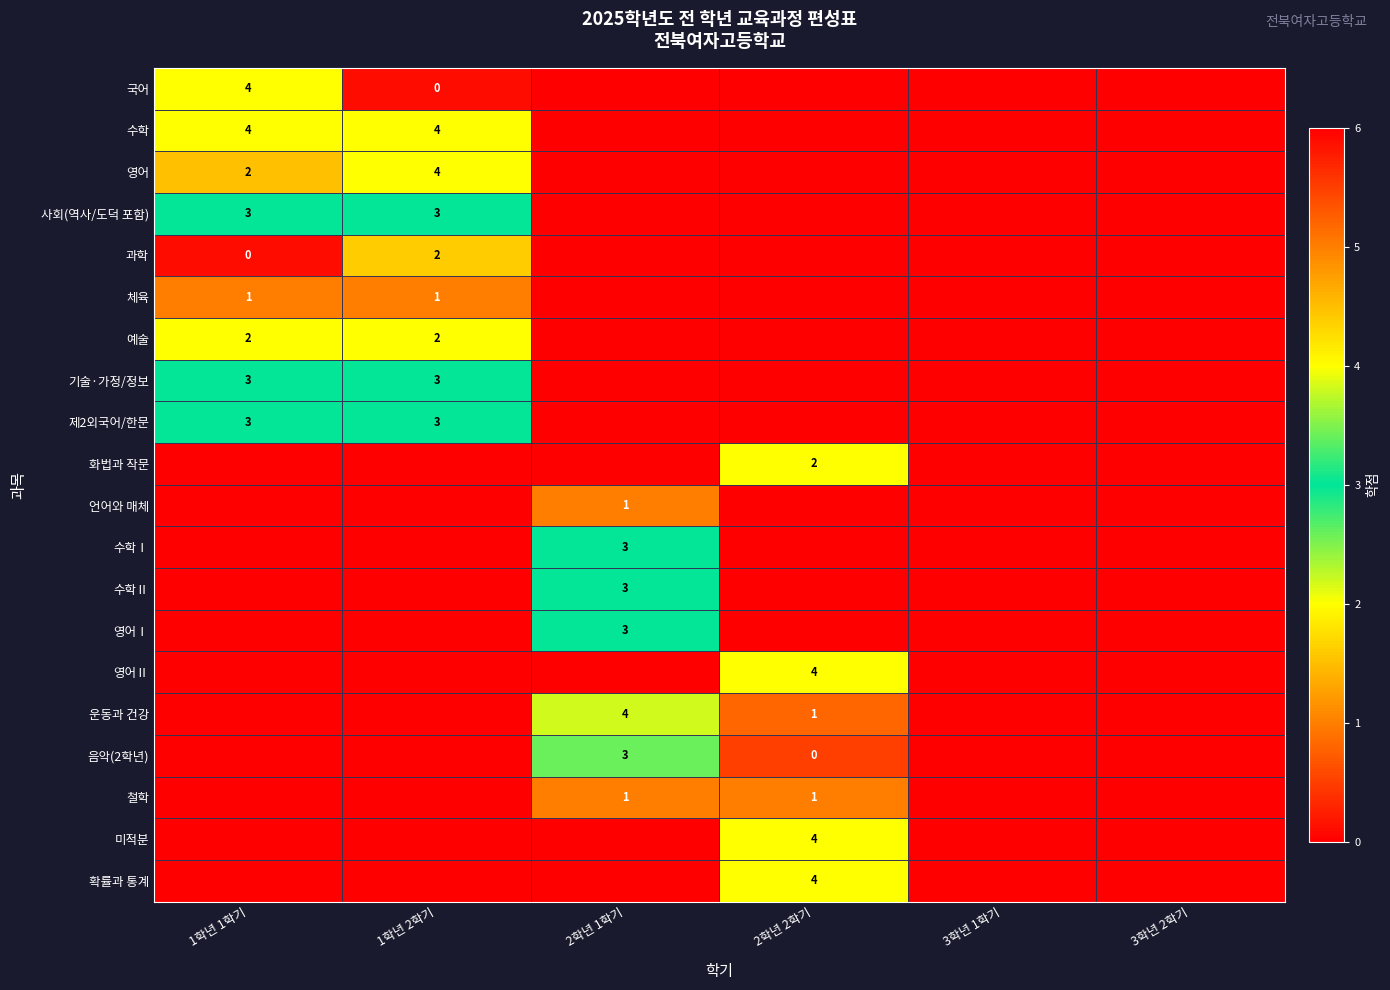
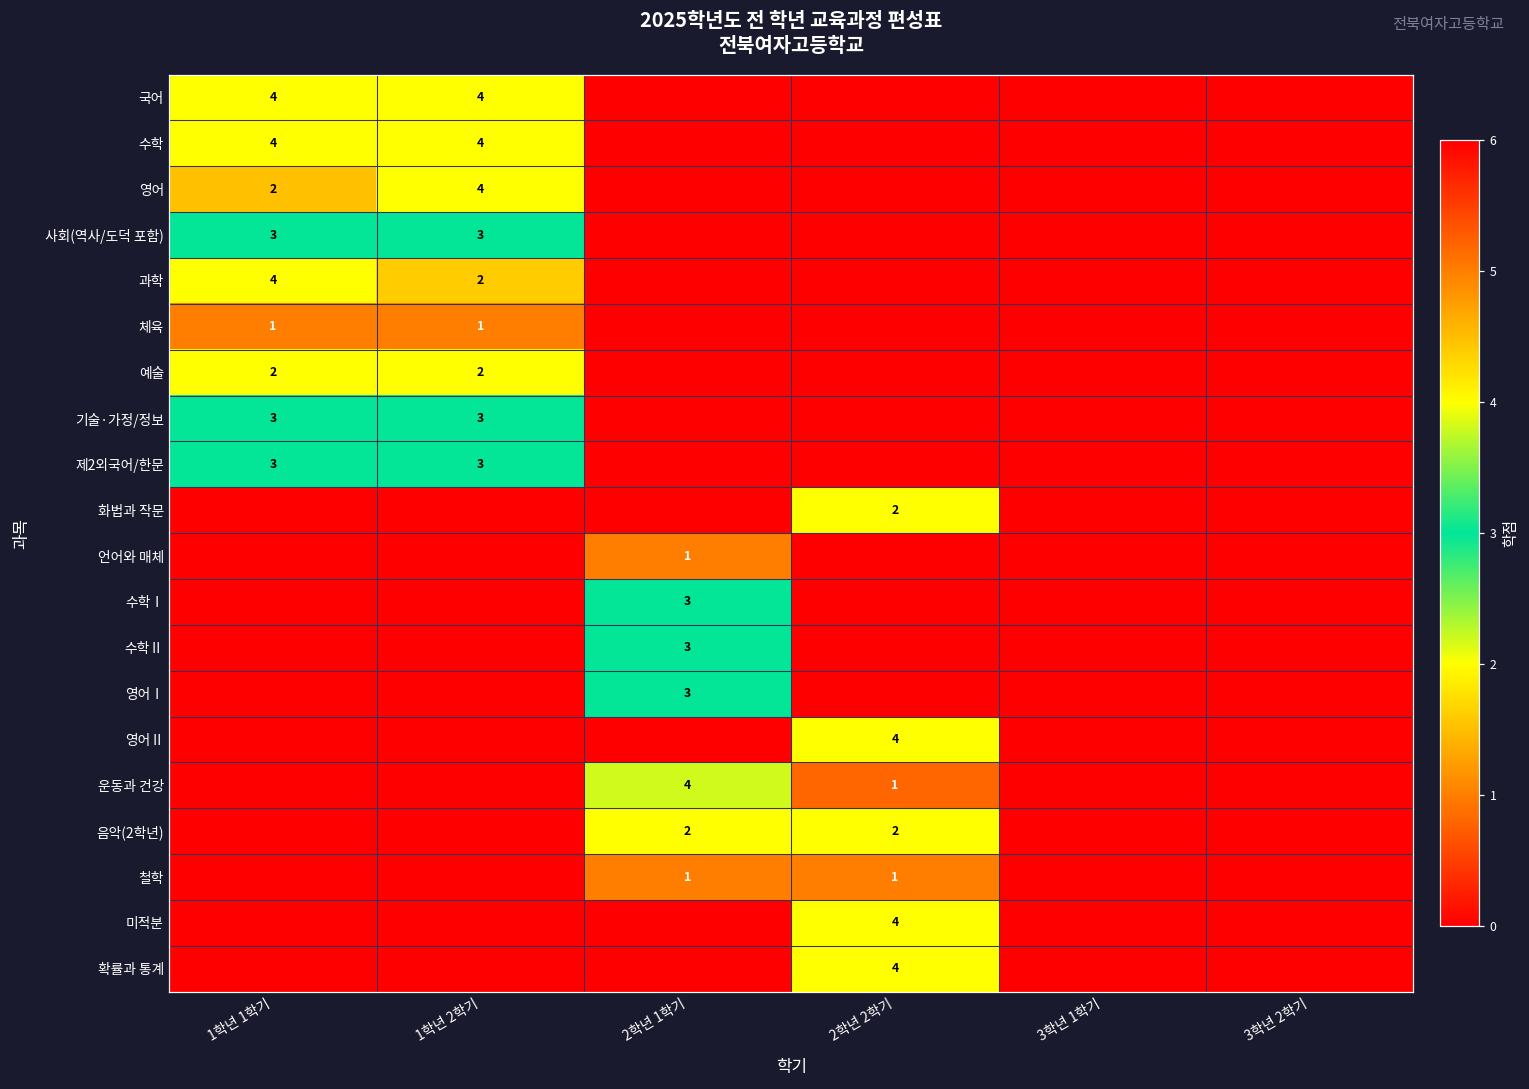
국어, 1학년 2학기: 0 -> 4
과학, 1학년 1학기: 0 -> 4
음악(2학년), 2학년 1학기: 3 -> 2
음악(2학년), 2학년 2학기: 0 -> 2
